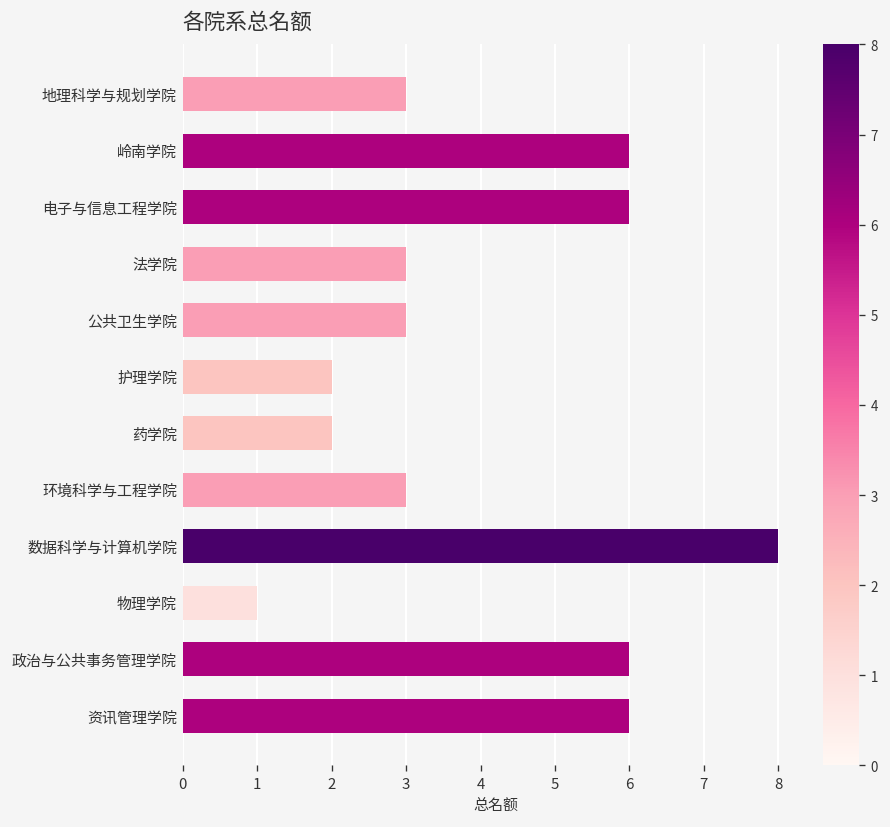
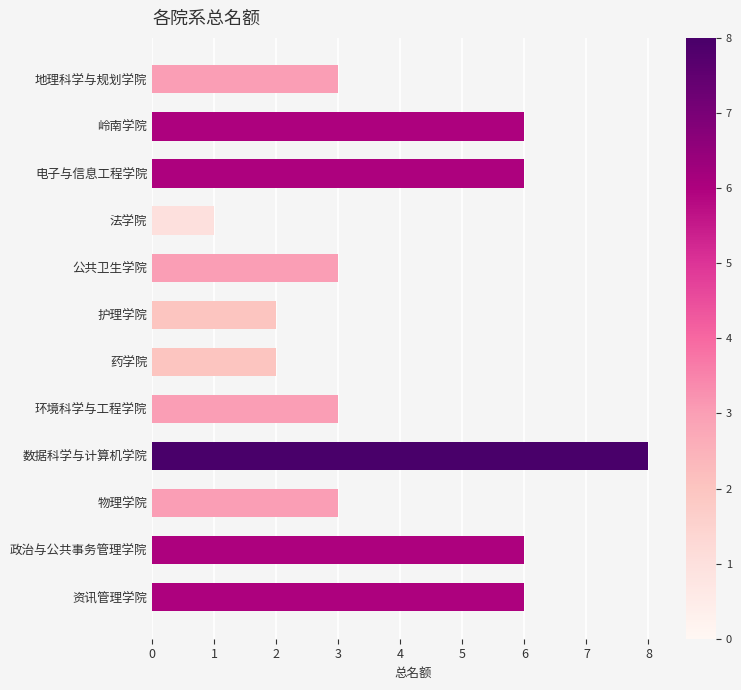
法学院: 3 -> 1
物理学院: 1 -> 3
